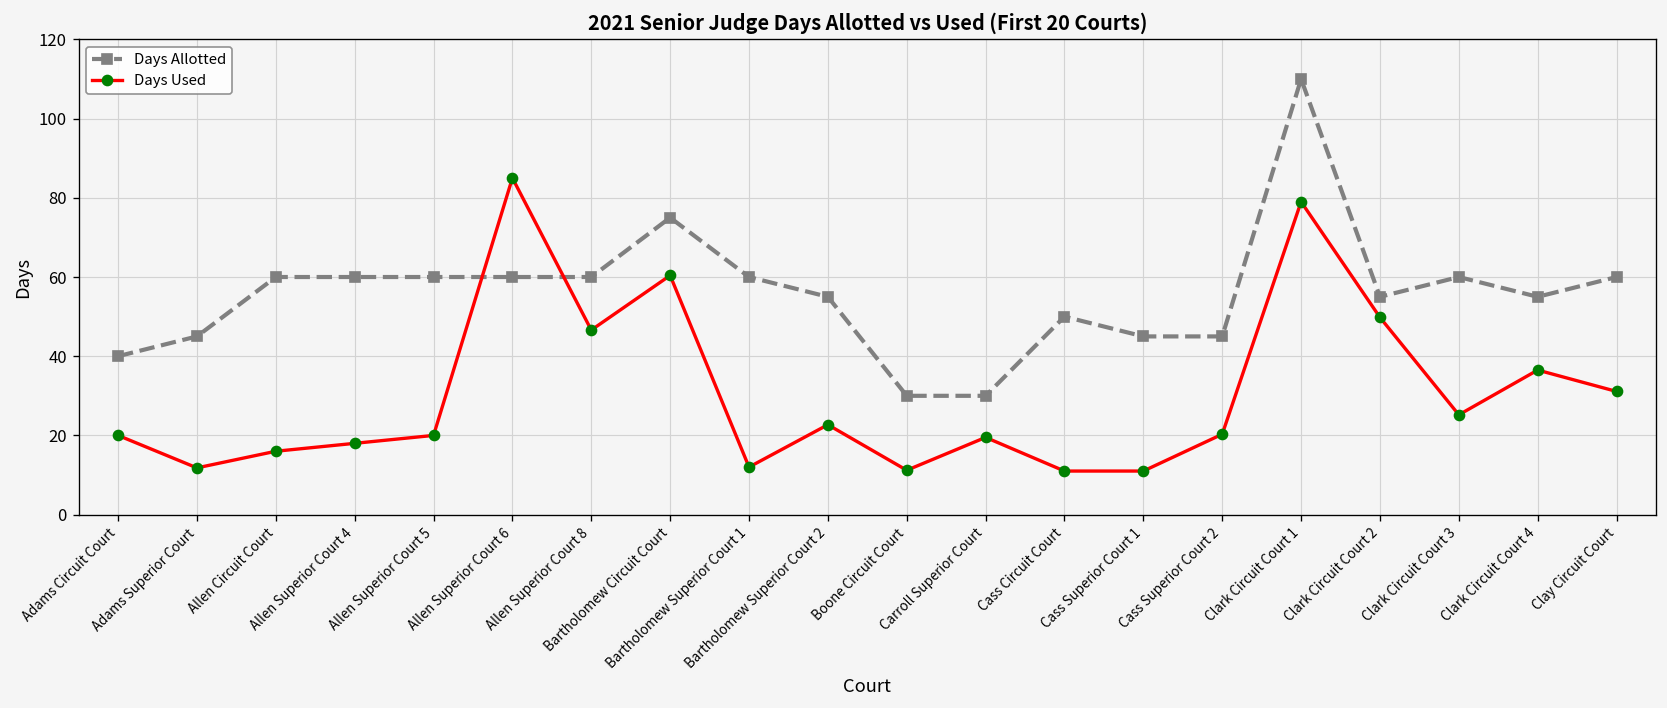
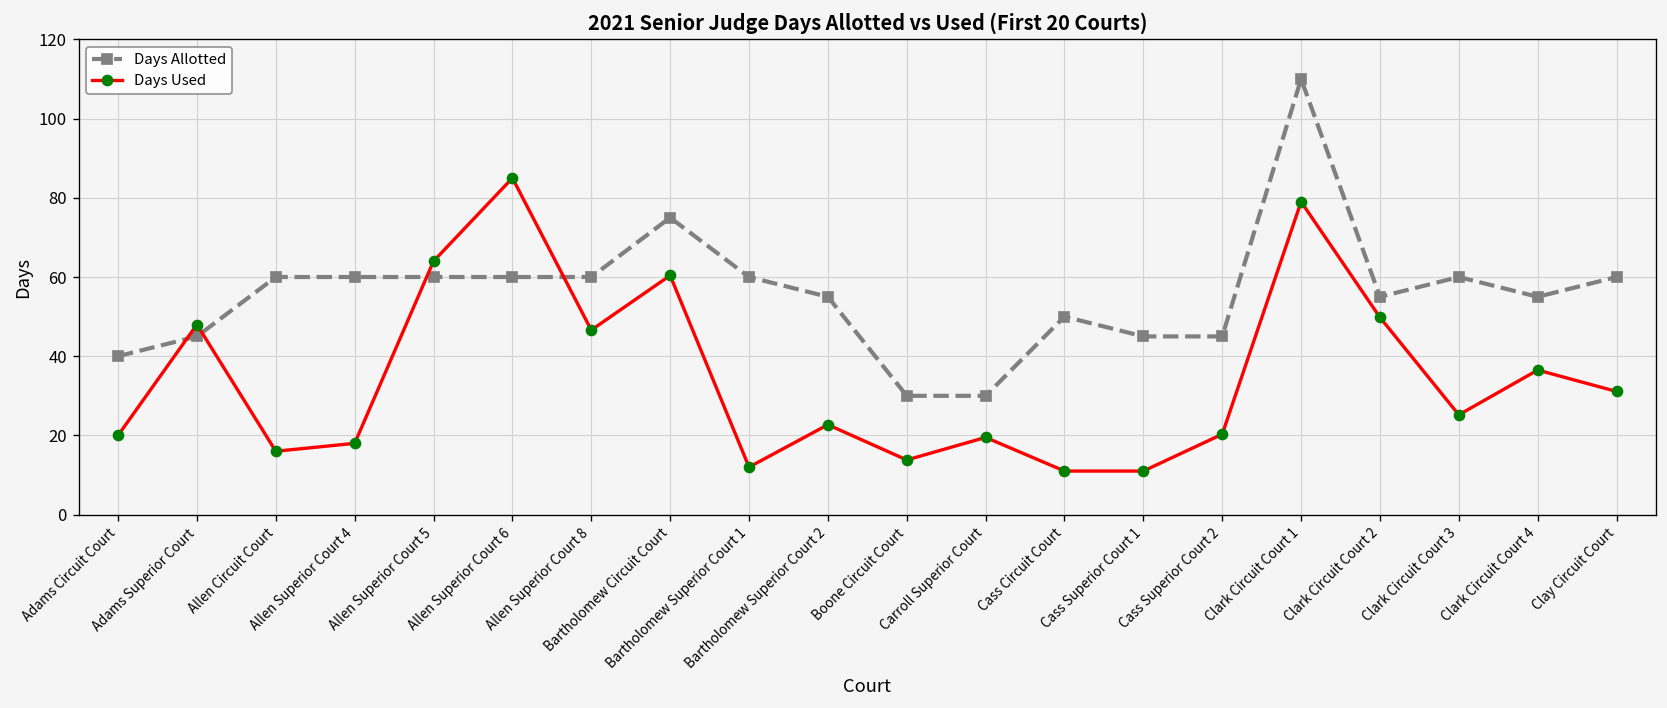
Days Used, Adams Superior Court: 12 -> 48
Days Used, Allen Superior Court 5: 20 -> 64
Days Used, Boone Circuit Court: 11 -> 14
